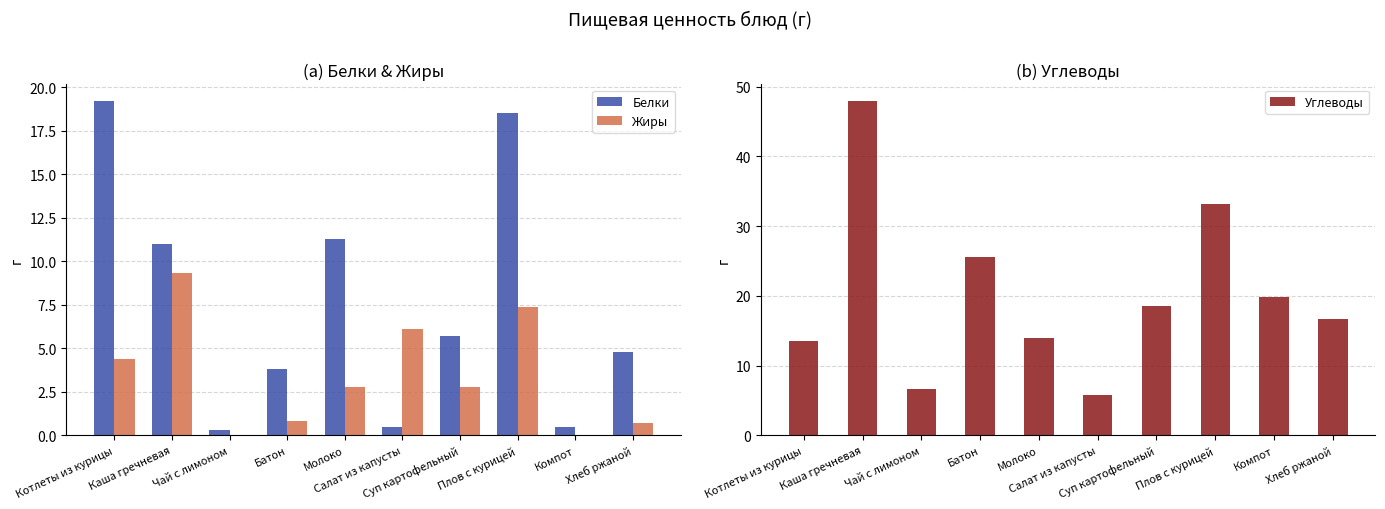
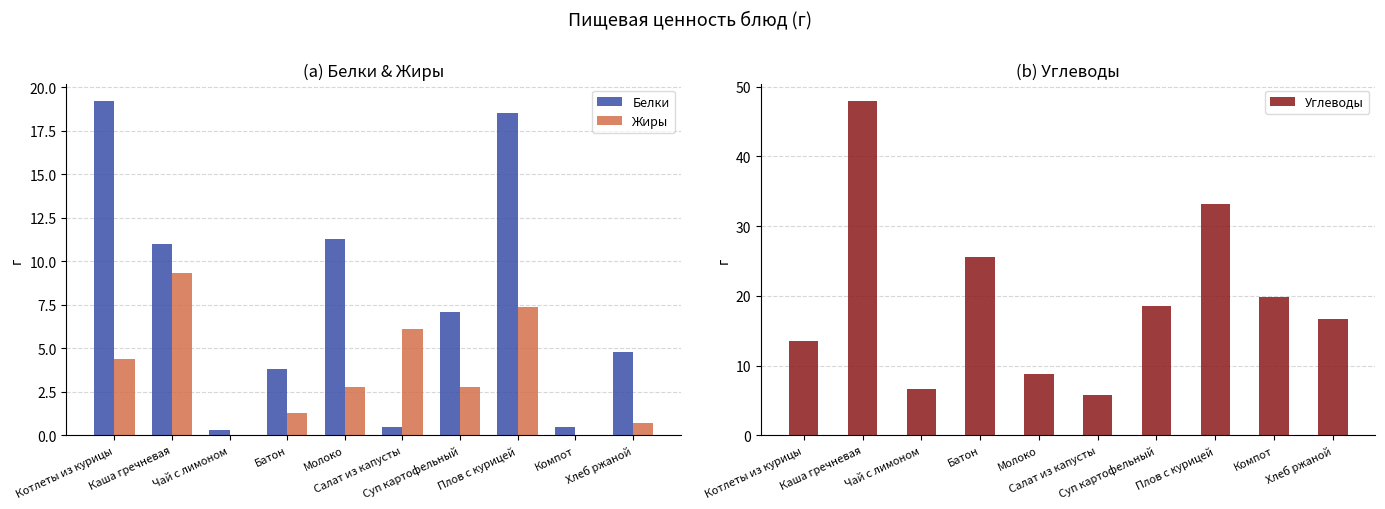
(a) Белки & Жиры, Жиры, Батон: 0.8 -> 1.3
(a) Белки & Жиры, Белки, Суп картофельный: 5.7 -> 7.1
(b) Углеводы, Молоко: 14 -> 9
